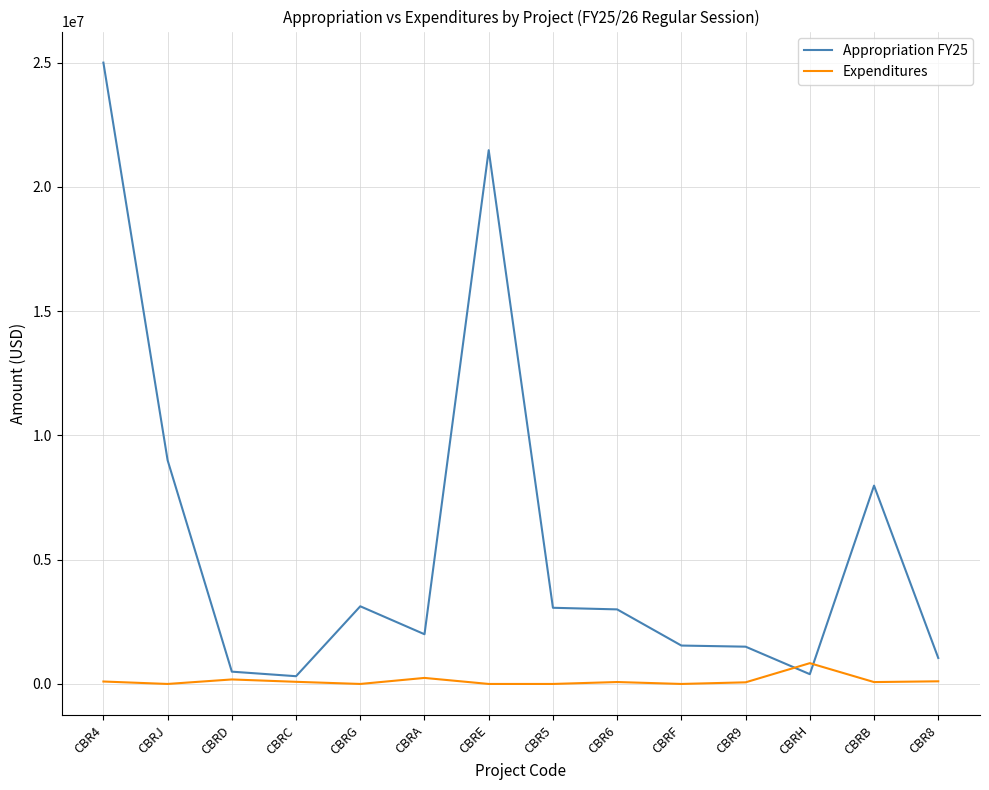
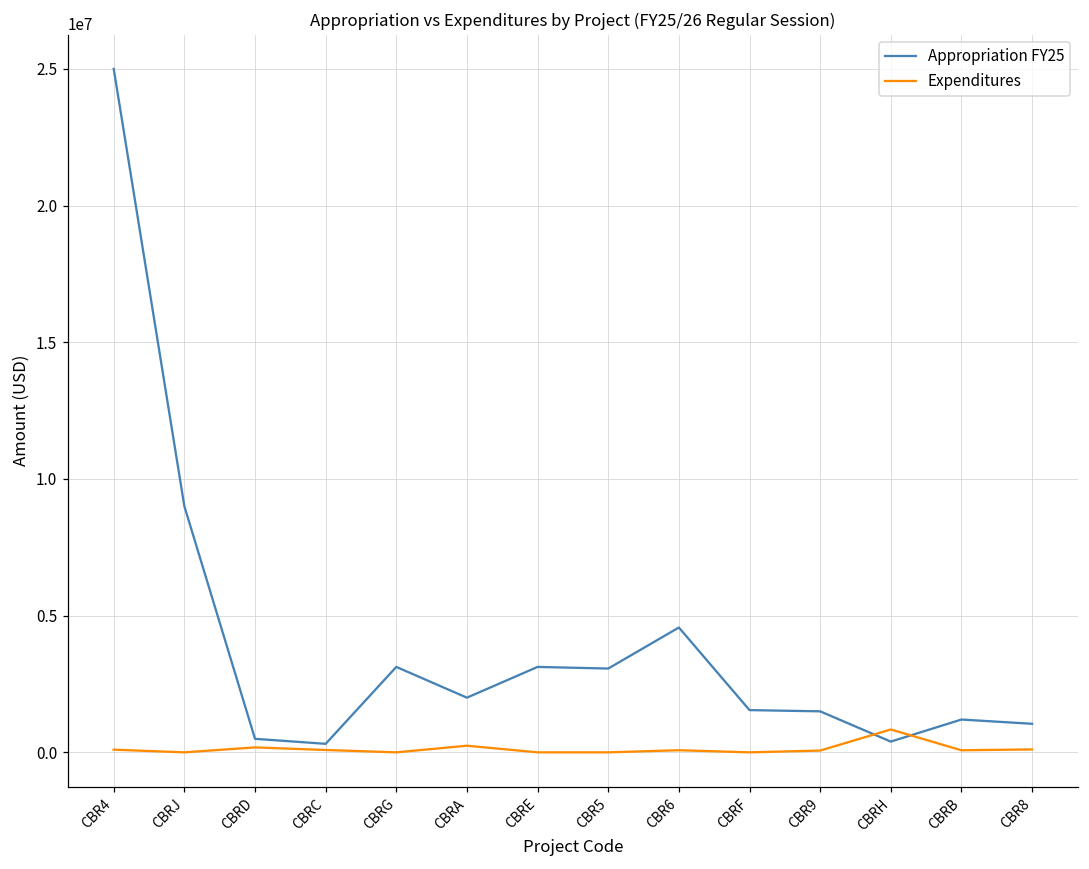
Appropriation FY25, CBRE: 21500000 -> 3100000
Appropriation FY25, CBR6: 3000000 -> 4600000
Appropriation FY25, CBRB: 8000000 -> 1200000
